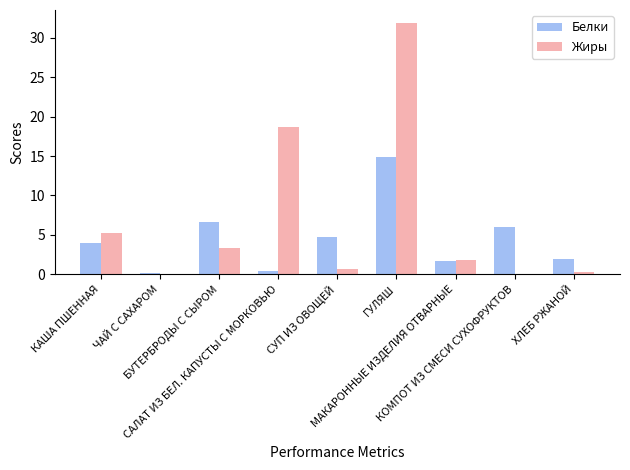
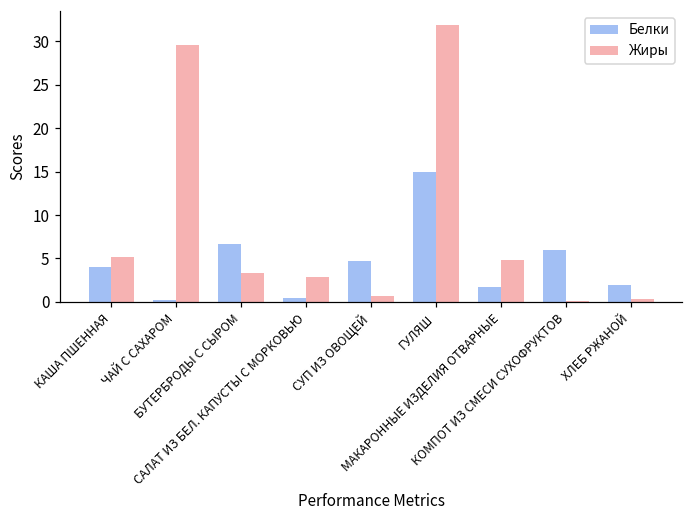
Жиры, ЧАЙ С САХАРОМ: 0 -> 30
Жиры, САЛАТ ИЗ БЕЛ. КАПУСТЫ С МОРКОВЬЮ: 19 -> 3
Жиры, МАКАРОННЫЕ ИЗДЕЛИЯ ОТВАРНЫЕ: 2 -> 5
